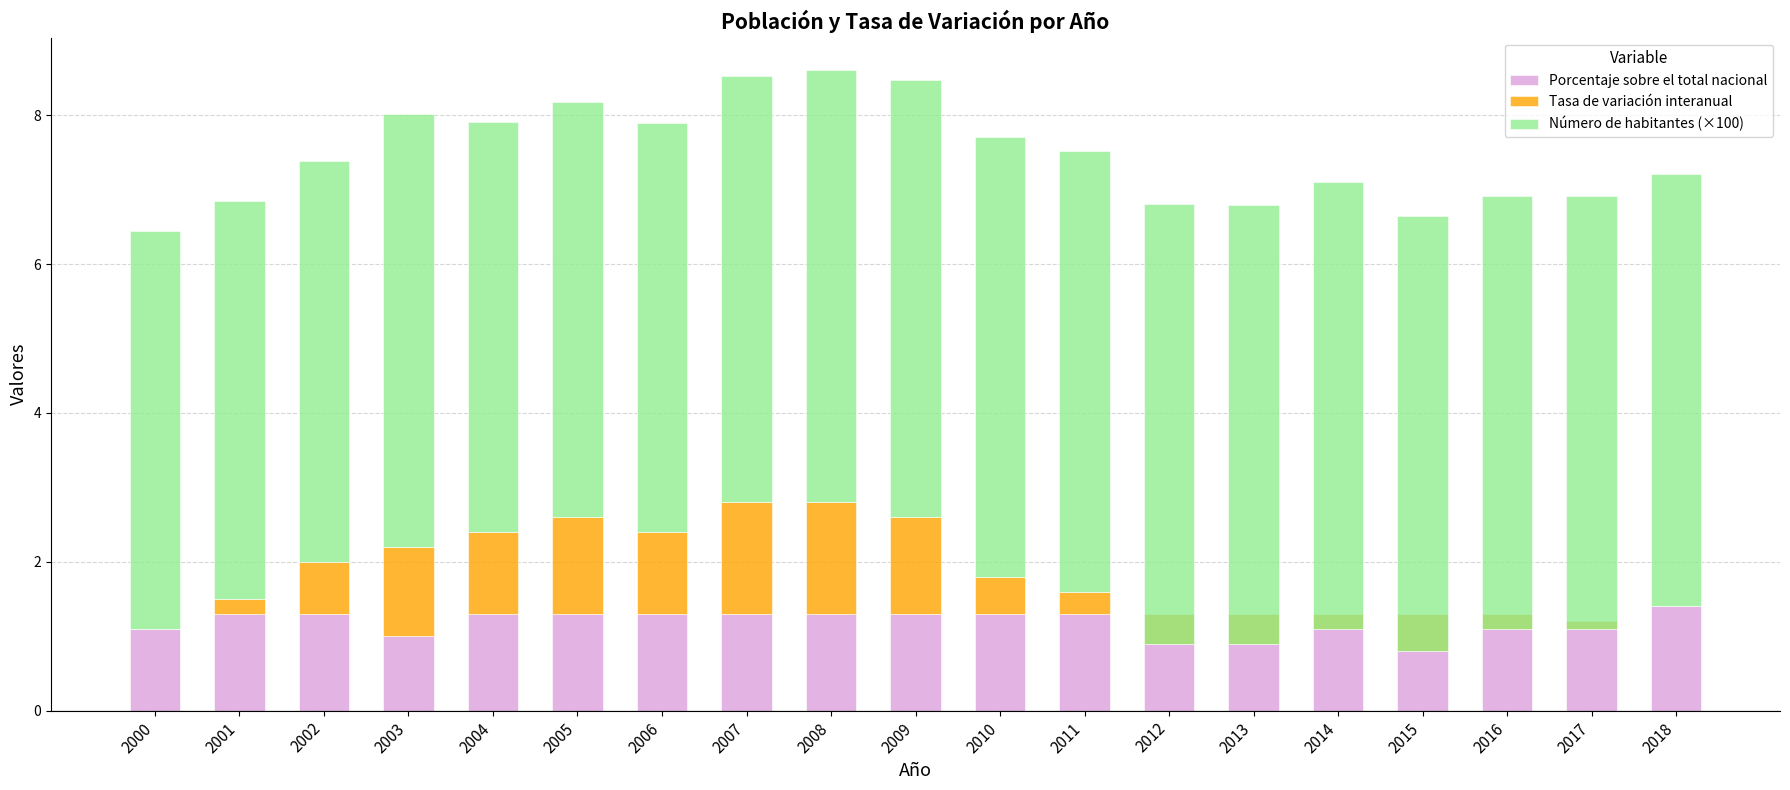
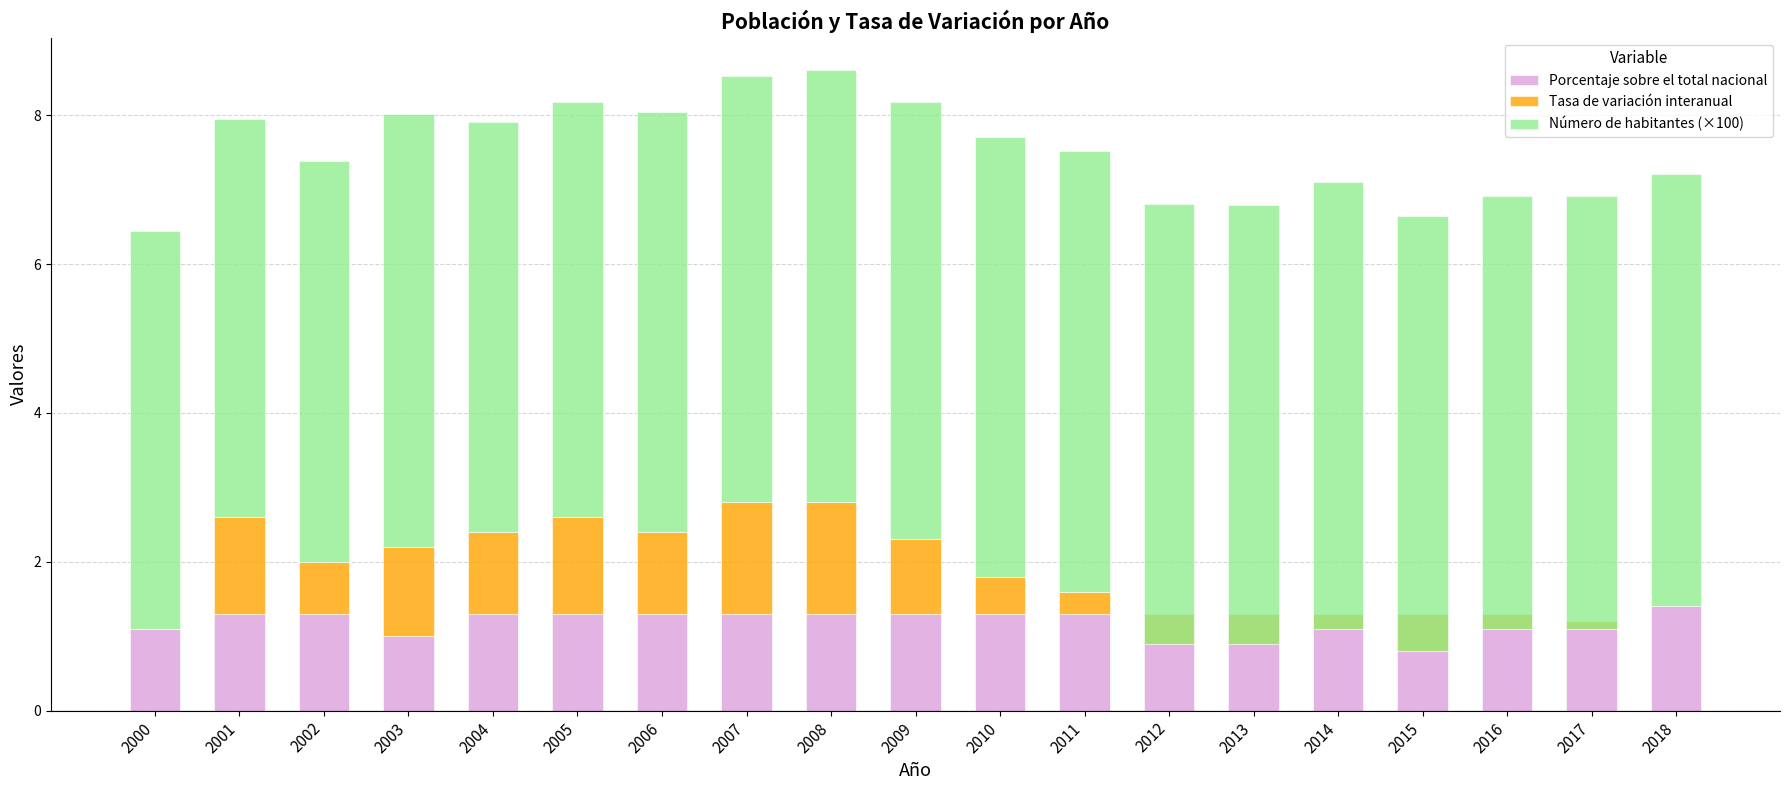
Tasa de variación interanual, 2001: 0.2 -> 1.3
Número de habitantes (×100), 2006: 5.5 -> 5.6
Tasa de variación interanual, 2009: 1.3 -> 1.0
